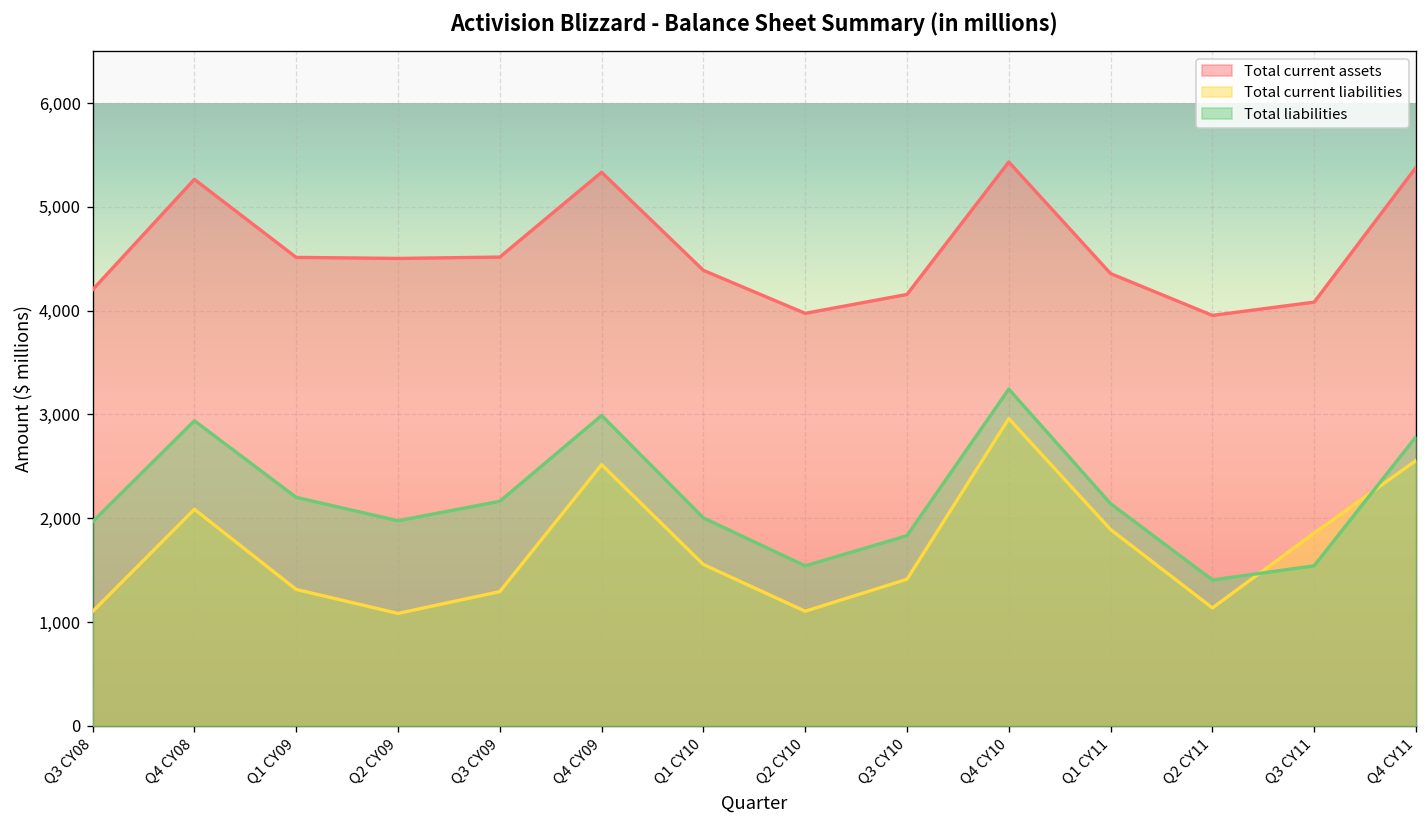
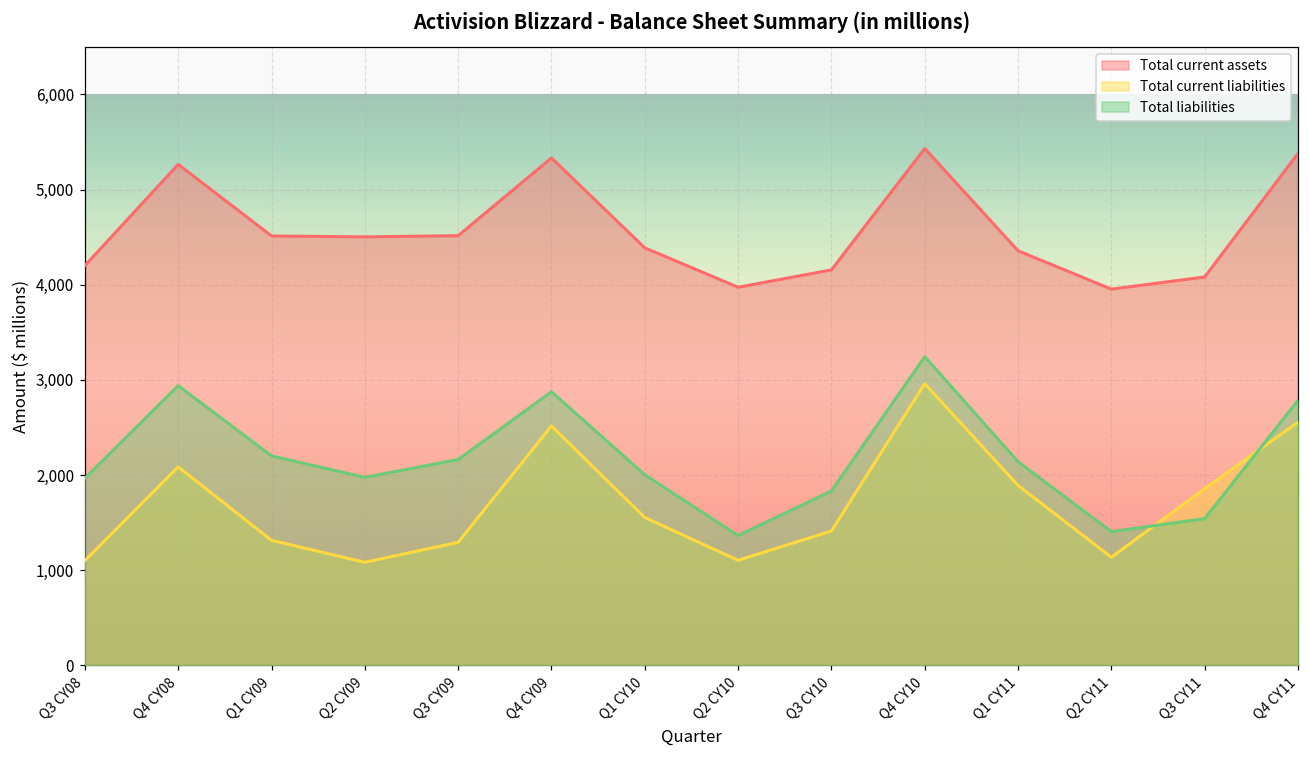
Total liabilities, Q4 CY09: 3,000 -> 2,900
Total liabilities, Q2 CY10: 1,500 -> 1,400
